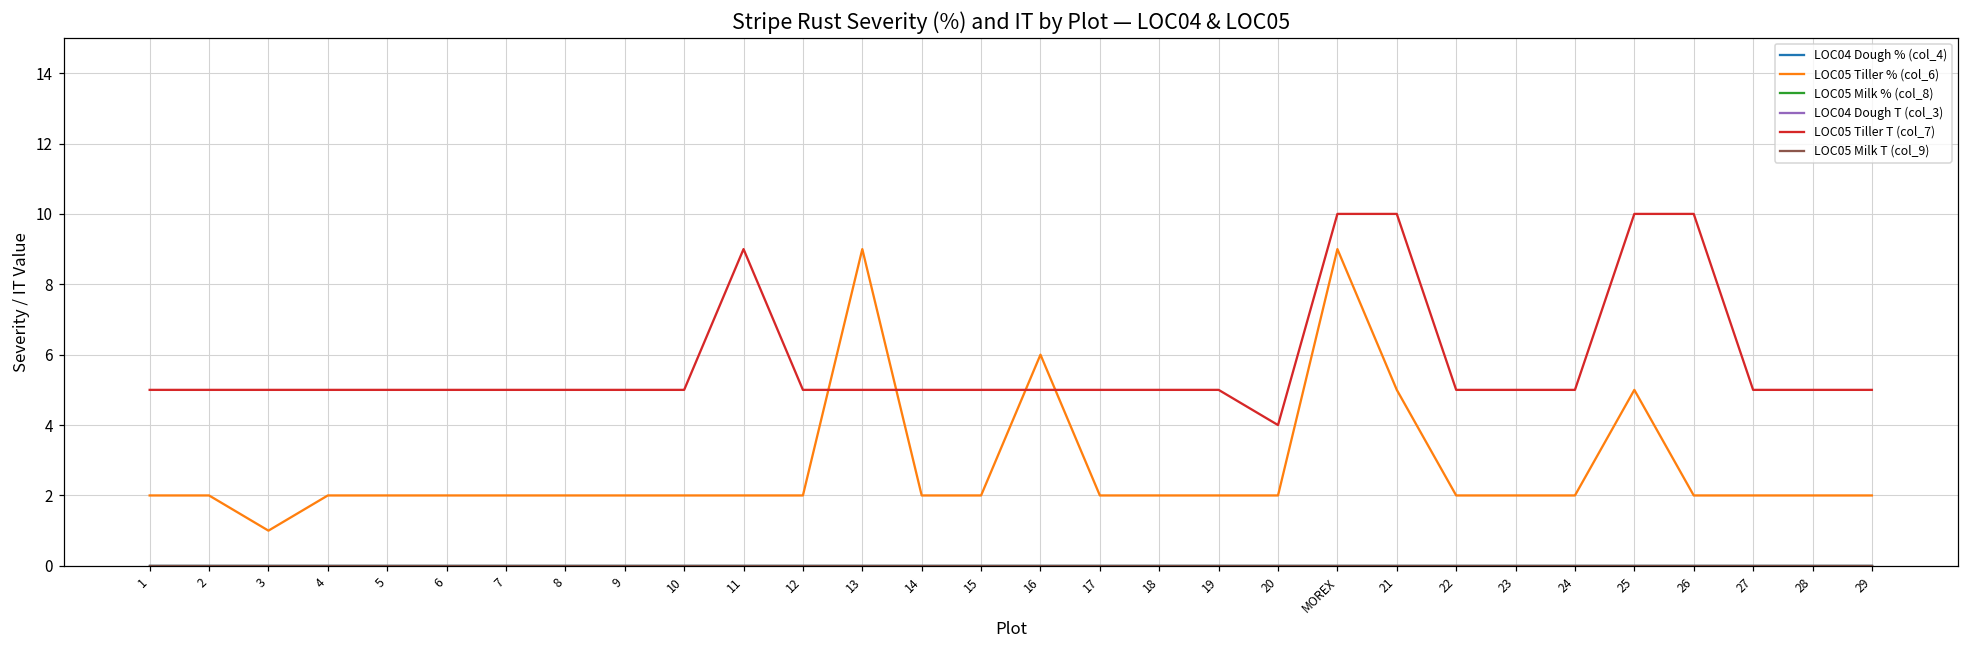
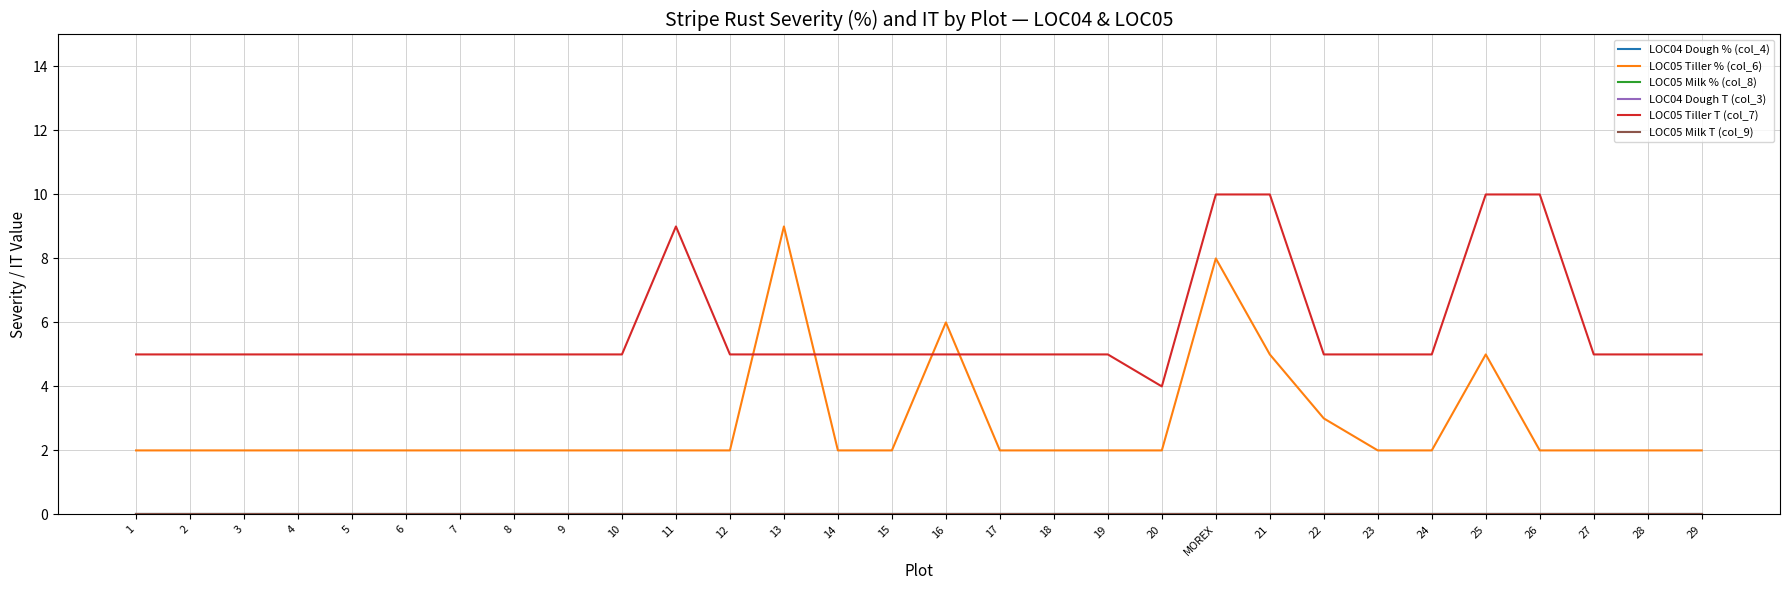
LOC05 Tiller % (col_6), 3: 1 -> 2
LOC05 Tiller % (col_6), MOREX: 9 -> 8
LOC05 Tiller % (col_6), 22: 2 -> 3
